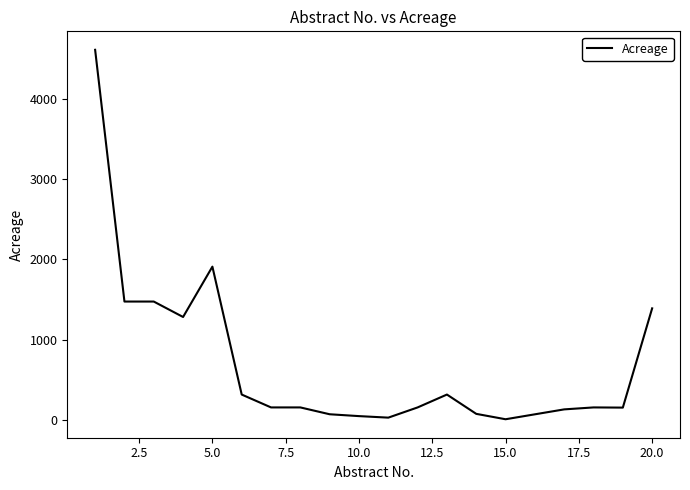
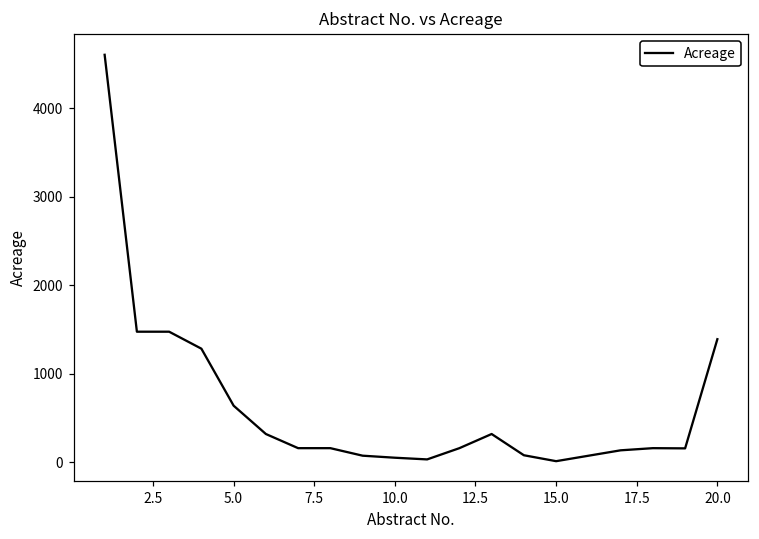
5.0: 1900 -> 600
